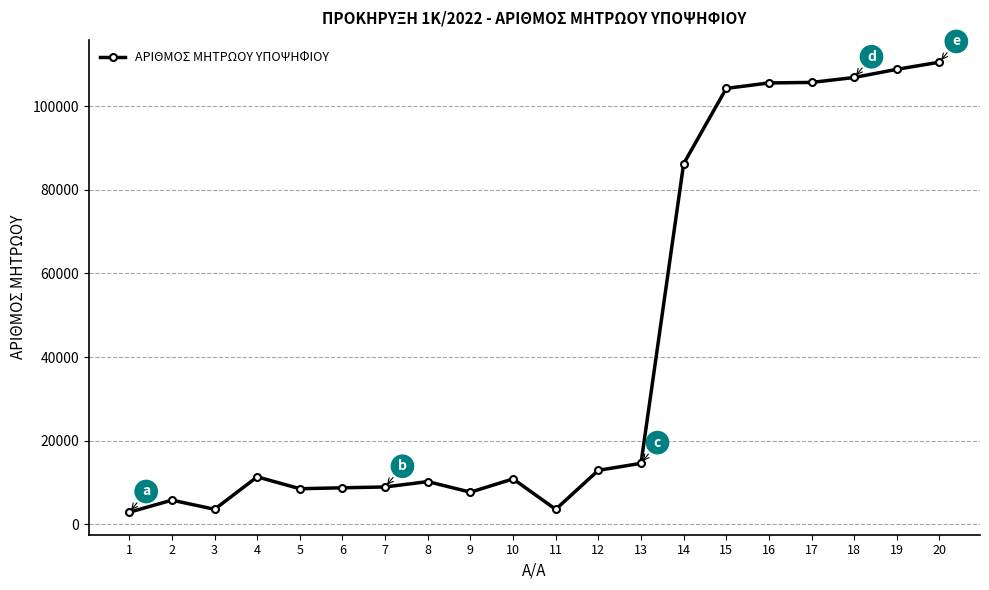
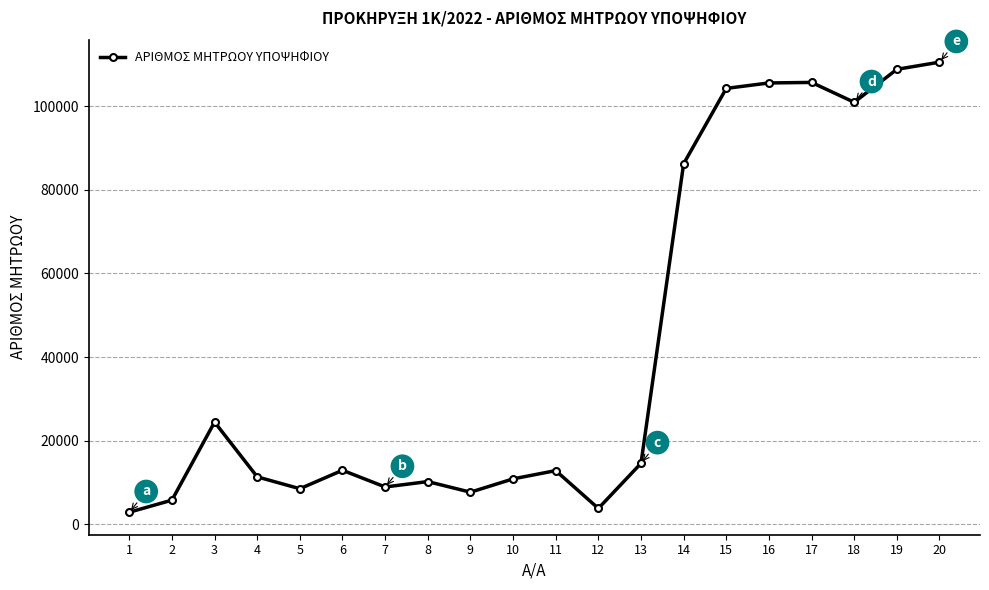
3: 4000 -> 24000
6: 9000 -> 13000
11: 4000 -> 13000
12: 13000 -> 4000
18: 107000 -> 101000
